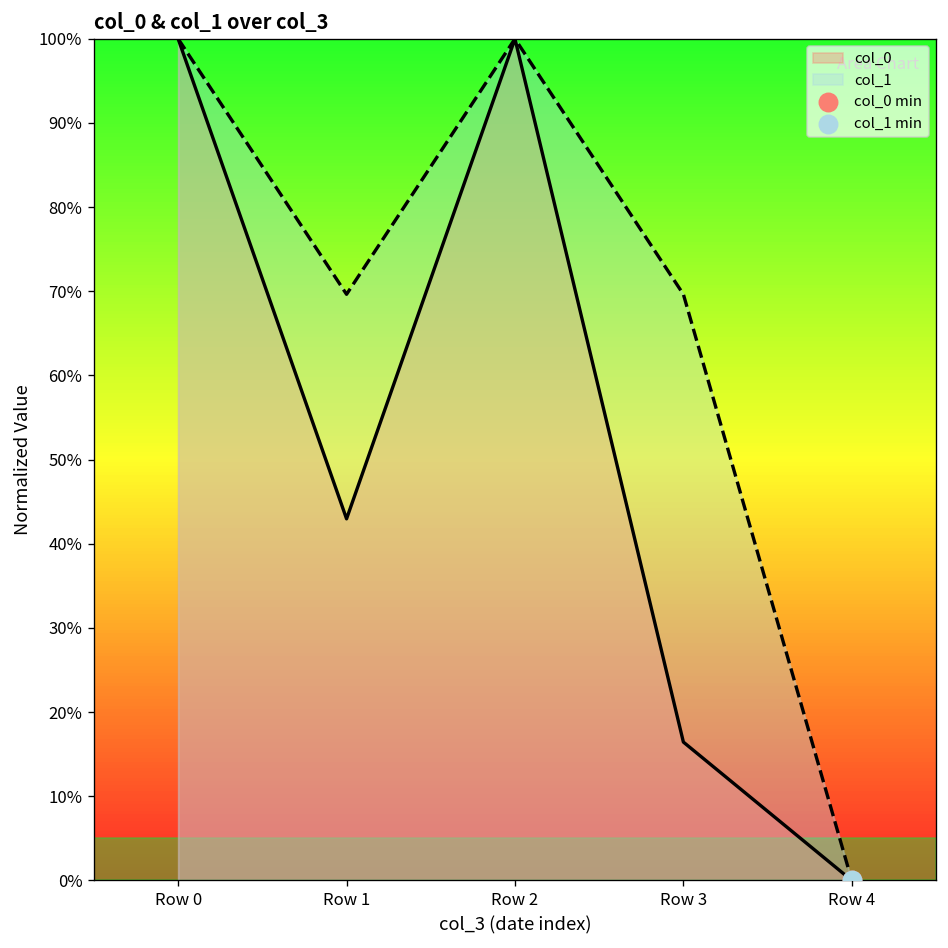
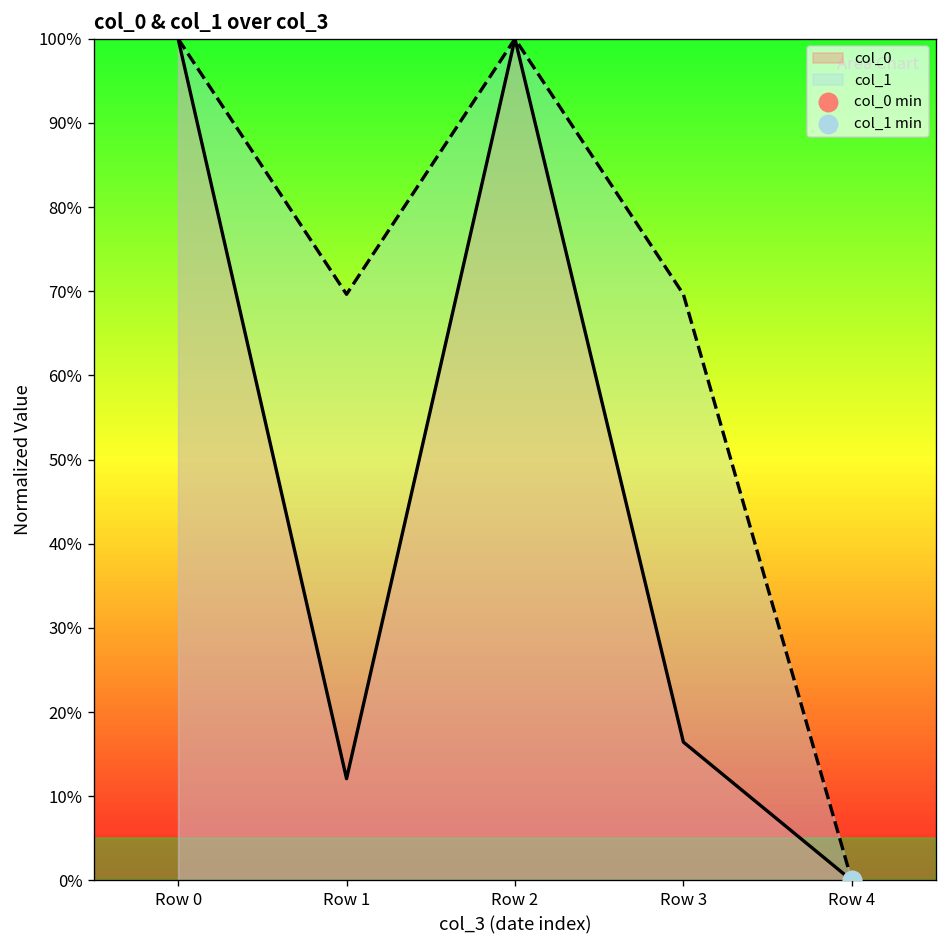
col_0, Row 1: 43% -> 12%
